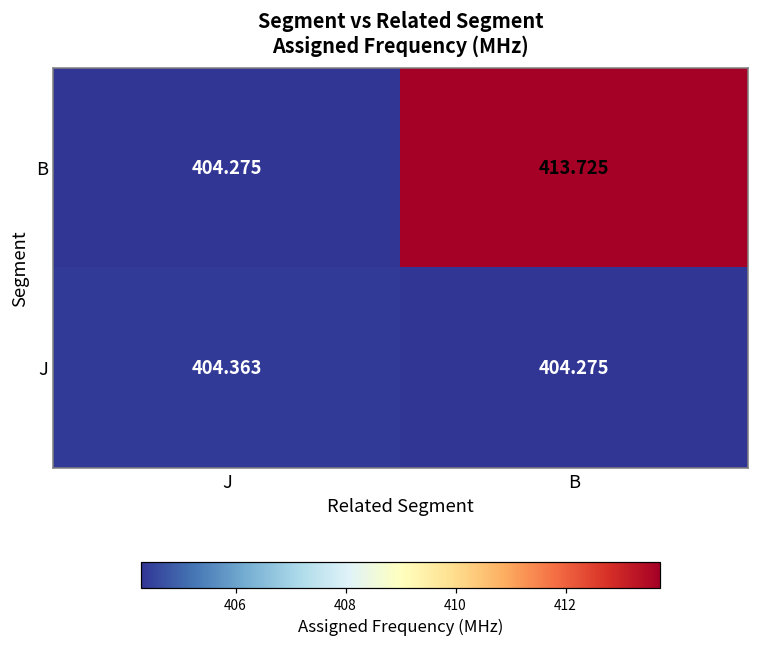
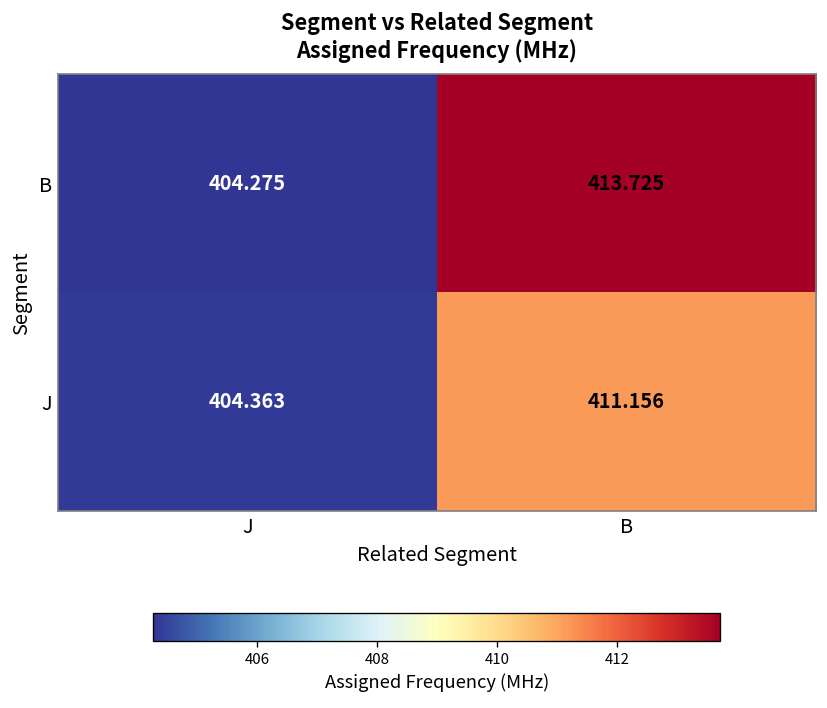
J, B: 404.275 -> 411.156
